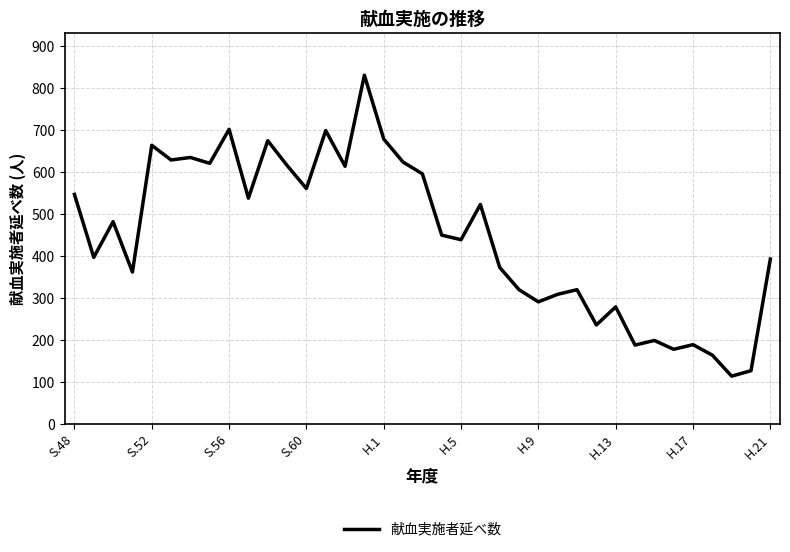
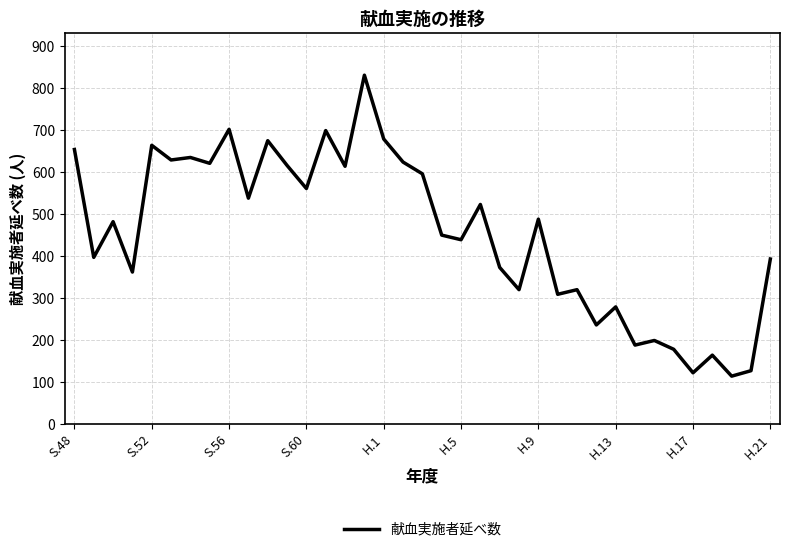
S.48: 550 -> 650
H.9: 290 -> 490
H.17: 190 -> 120
